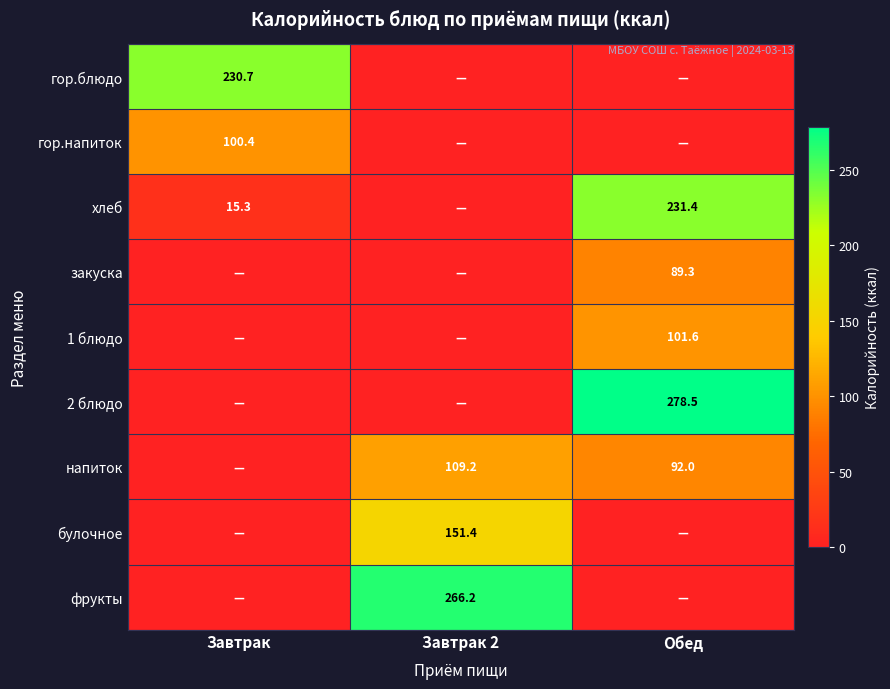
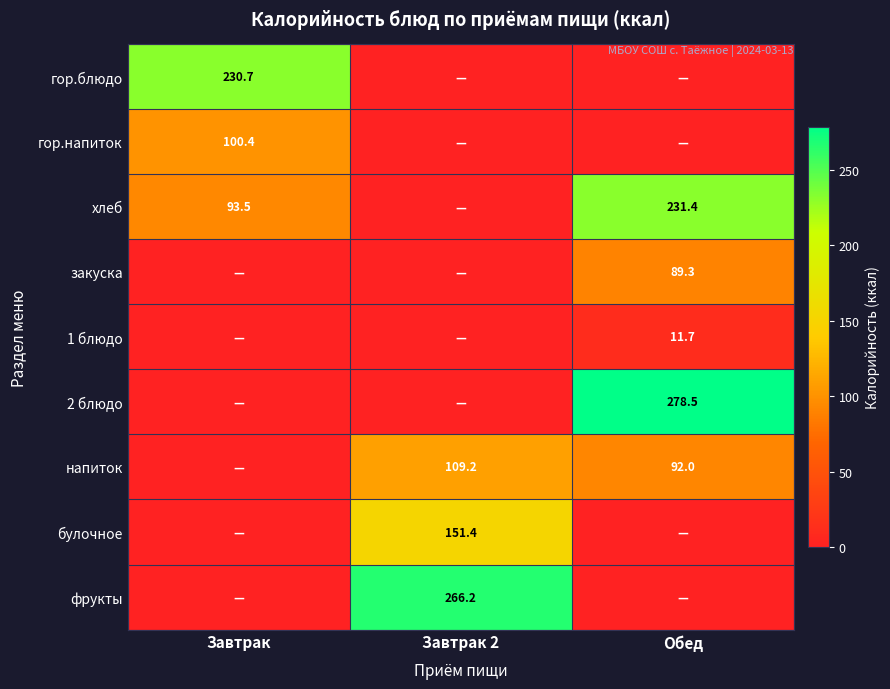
хлеб, Завтрак: 15.3 -> 93.5
1 блюдо, Обед: 101.6 -> 11.7
